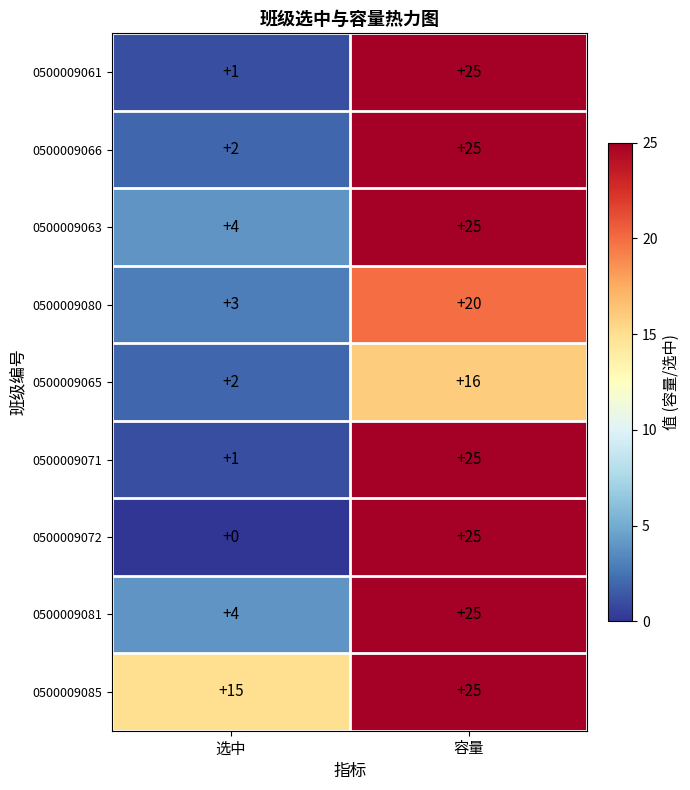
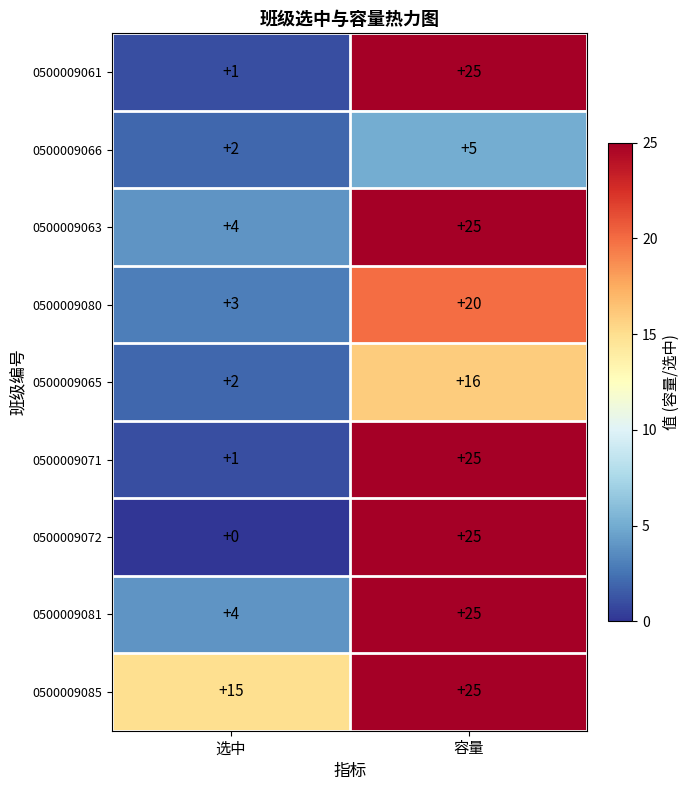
0500009066, 容量: +25 -> +5
